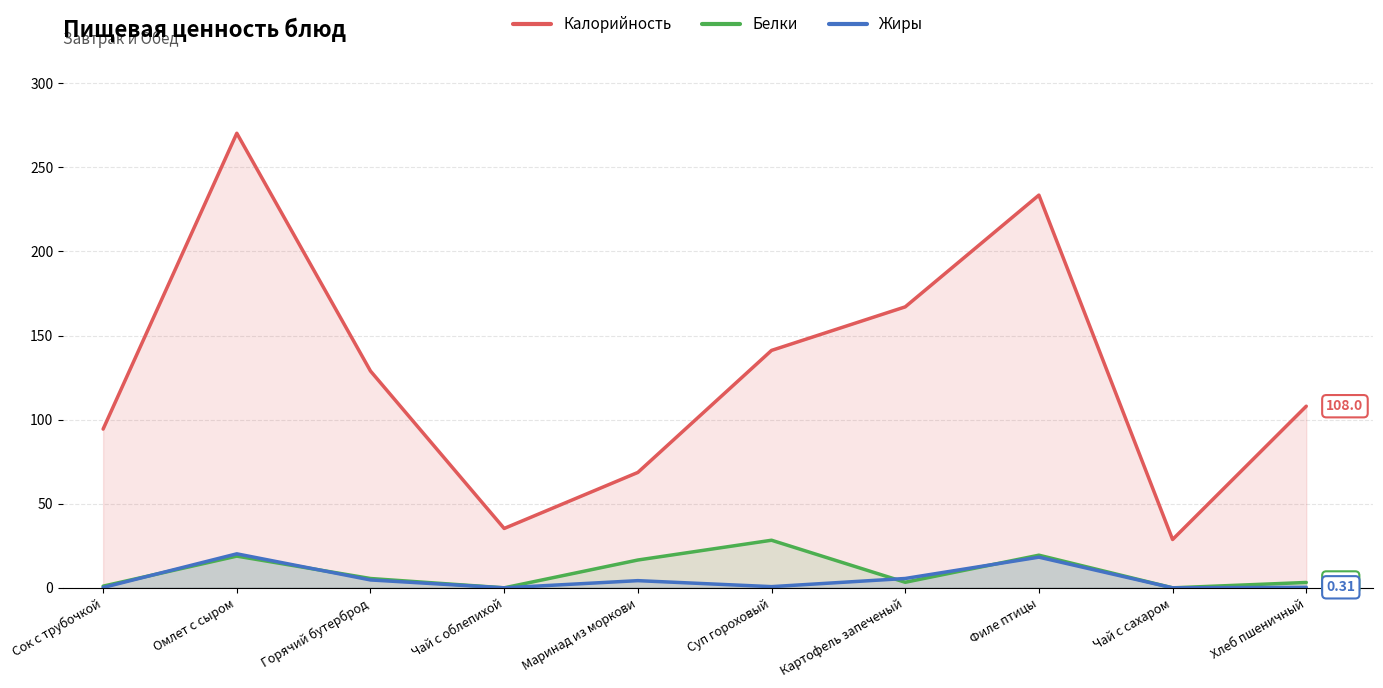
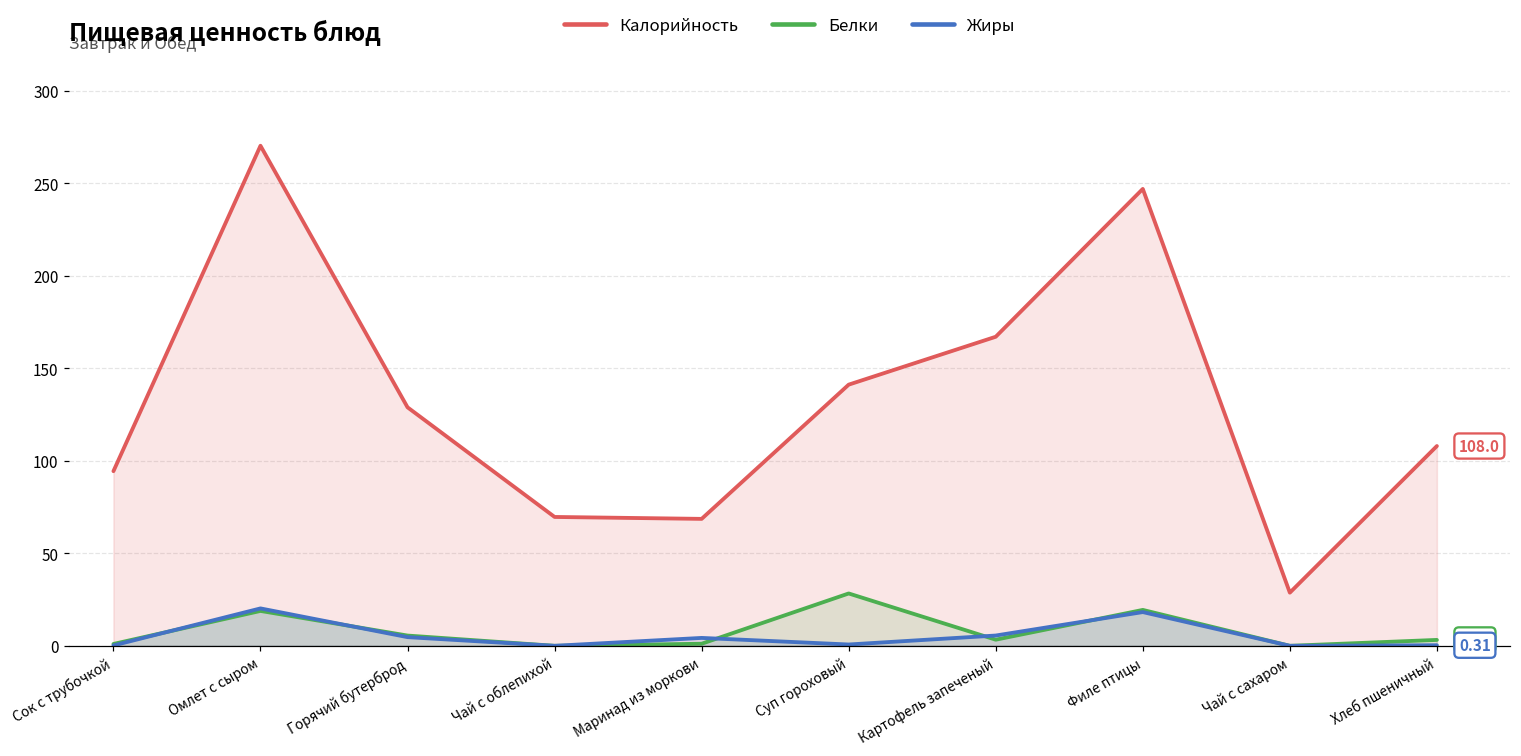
Калорийность, Чай с облепихой: 35 -> 70
Белки, Маринад из моркови: 17 -> 1
Калорийность, Филе птицы: 234 -> 247
